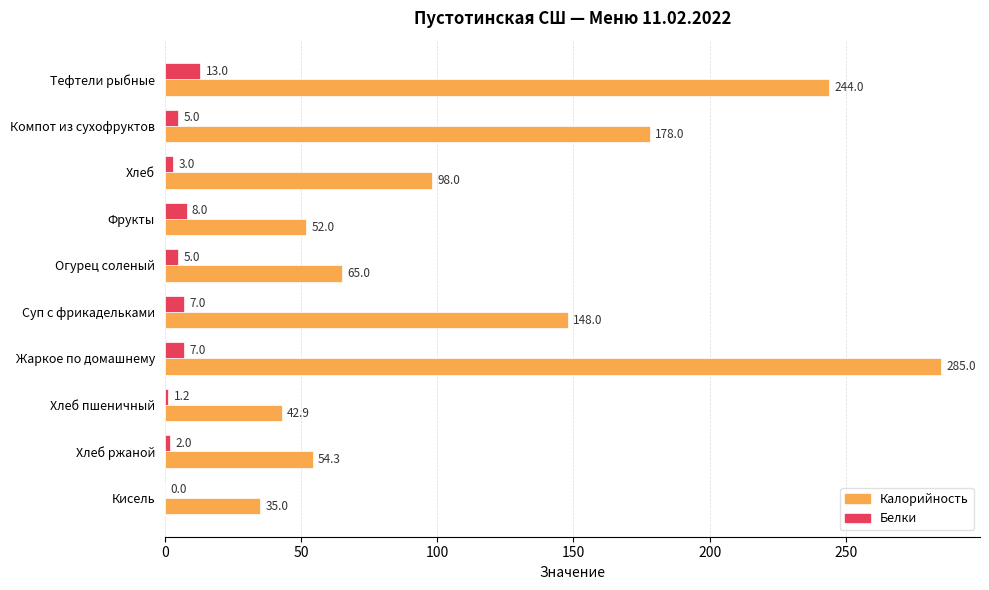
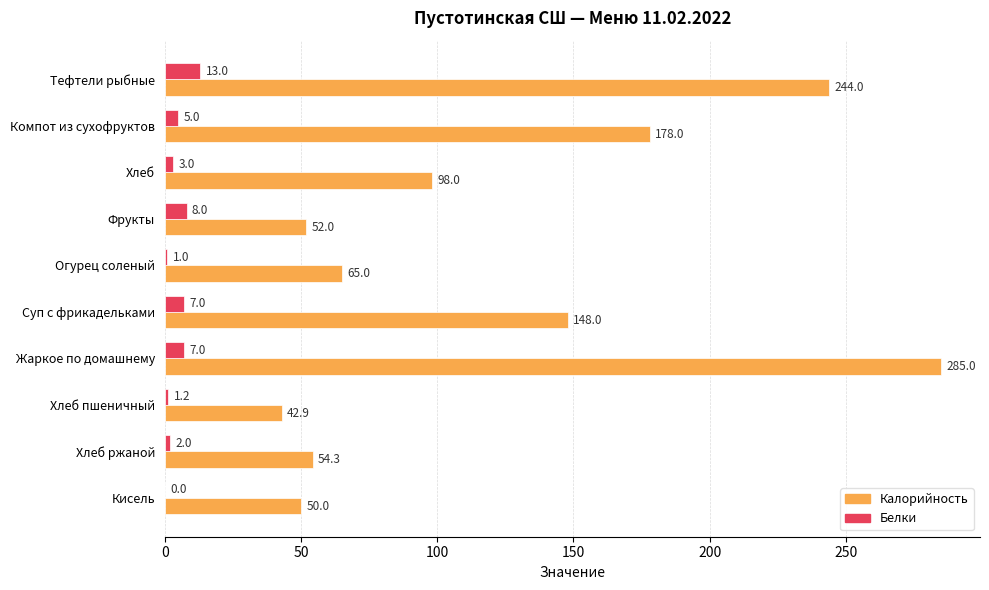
Белки, Огурец соленый: 5.0 -> 1.0
Калорийность, Кисель: 35.0 -> 50.0
